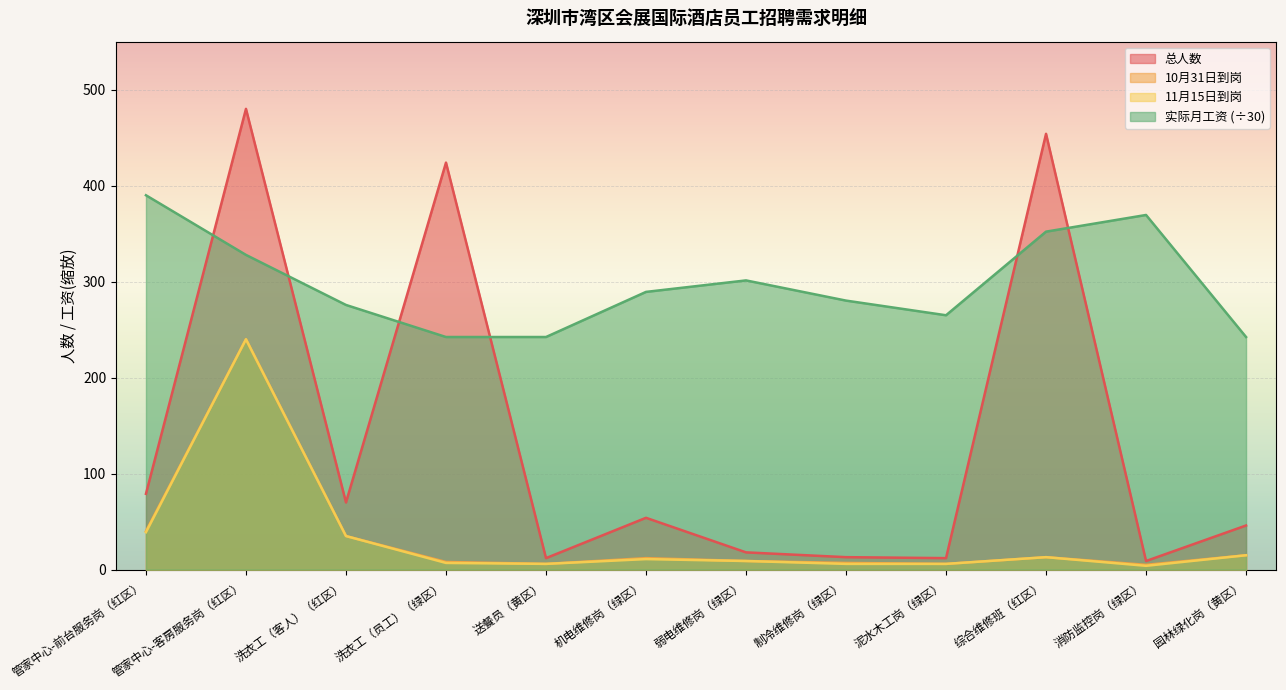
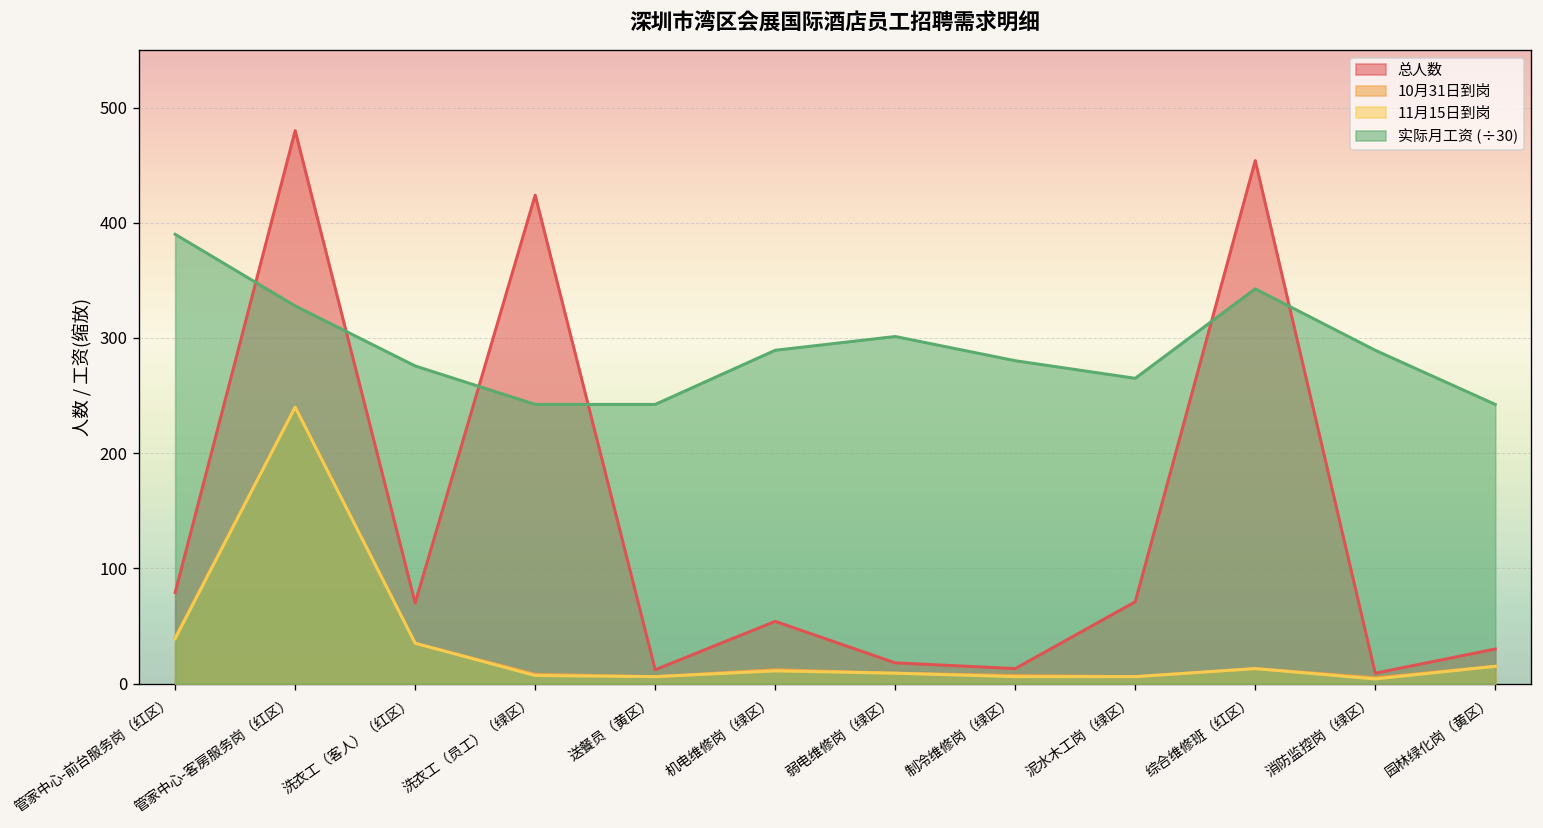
总人数, 泥水木工岗（绿区）: 10 -> 70
实际月工资 (÷30), 综合维修班（红区）: 350 -> 340
实际月工资 (÷30), 消防监控岗（绿区）: 370 -> 290
总人数, 园林绿化岗（黄区）: 50 -> 30
